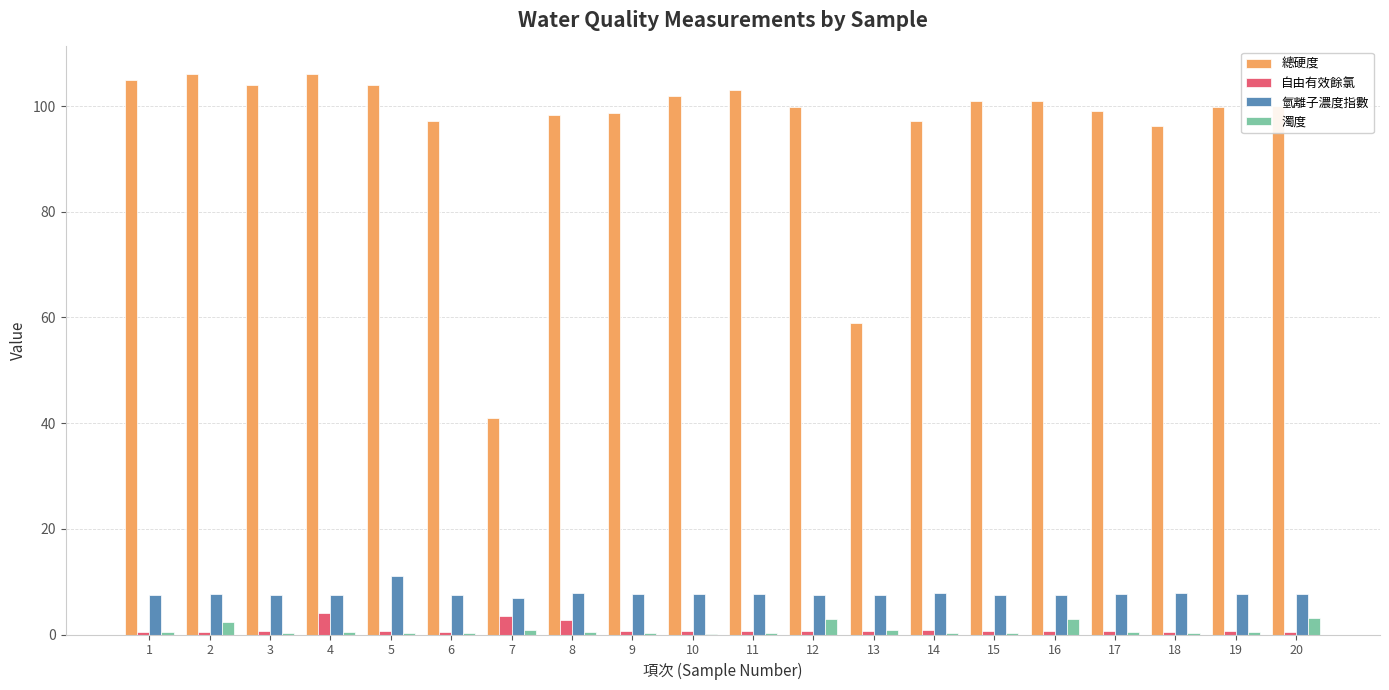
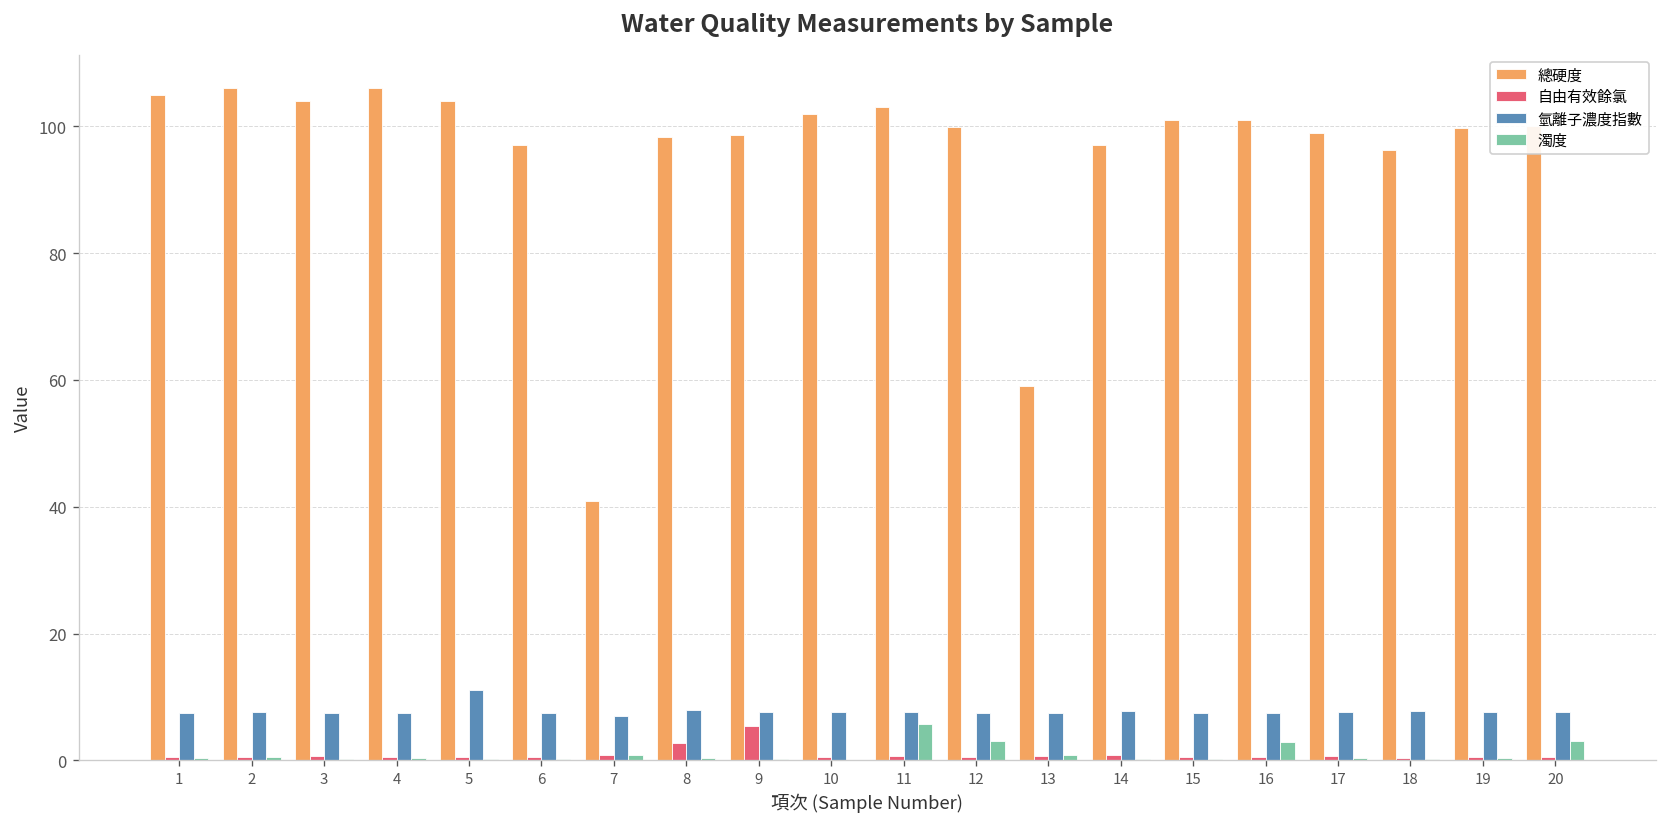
濁度, 2: 2 -> 1
自由有效餘氯, 4: 4 -> 0
自由有效餘氯, 7: 4 -> 1
自由有效餘氯, 9: 1 -> 5
濁度, 11: 0 -> 6
